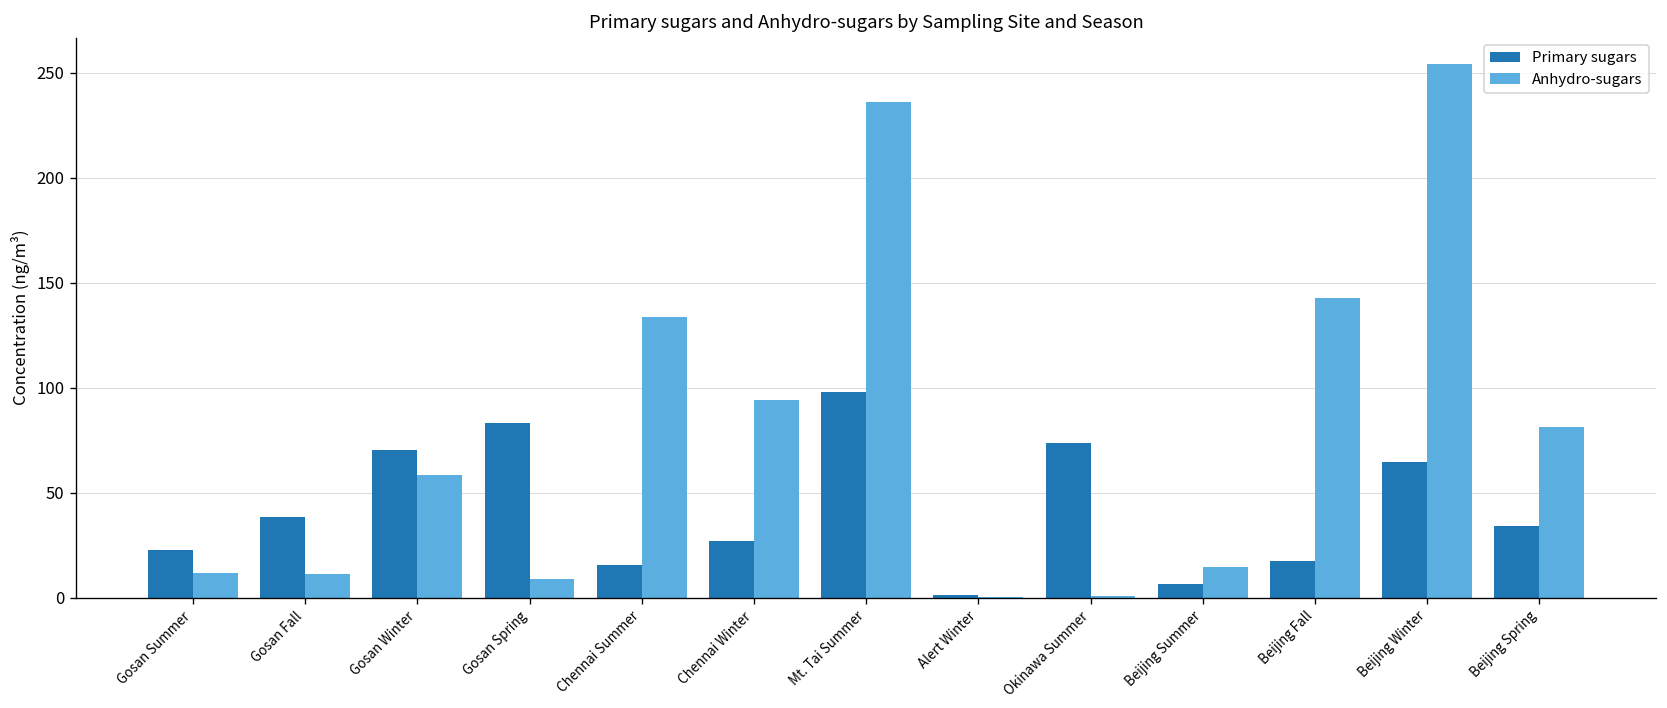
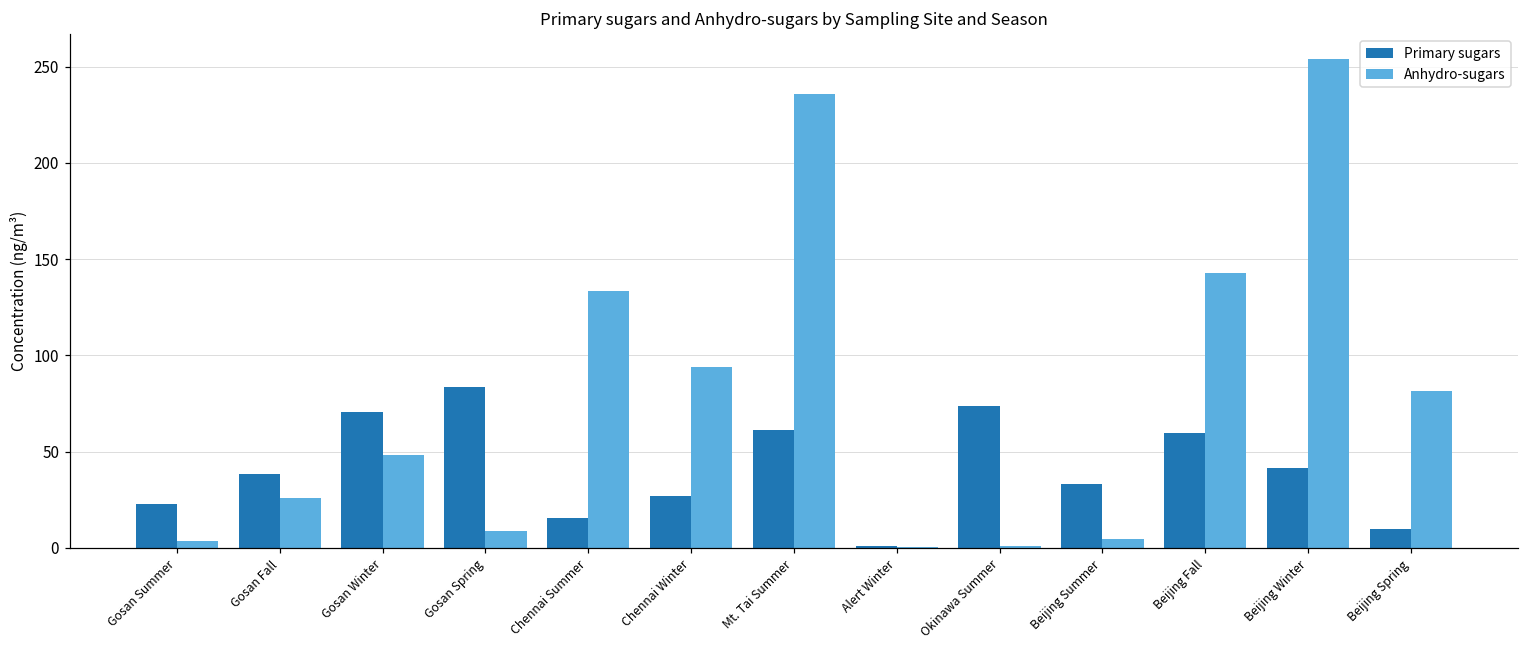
Anhydro-sugars, Gosan Summer: 12 -> 4
Anhydro-sugars, Gosan Fall: 11 -> 26
Anhydro-sugars, Gosan Winter: 58 -> 48
Primary sugars, Mt. Tai Summer: 98 -> 61
Primary sugars, Beijing Summer: 7 -> 33
Anhydro-sugars, Beijing Summer: 15 -> 4
Primary sugars, Beijing Fall: 17 -> 60
Primary sugars, Beijing Winter: 65 -> 42
Primary sugars, Beijing Spring: 34 -> 10
